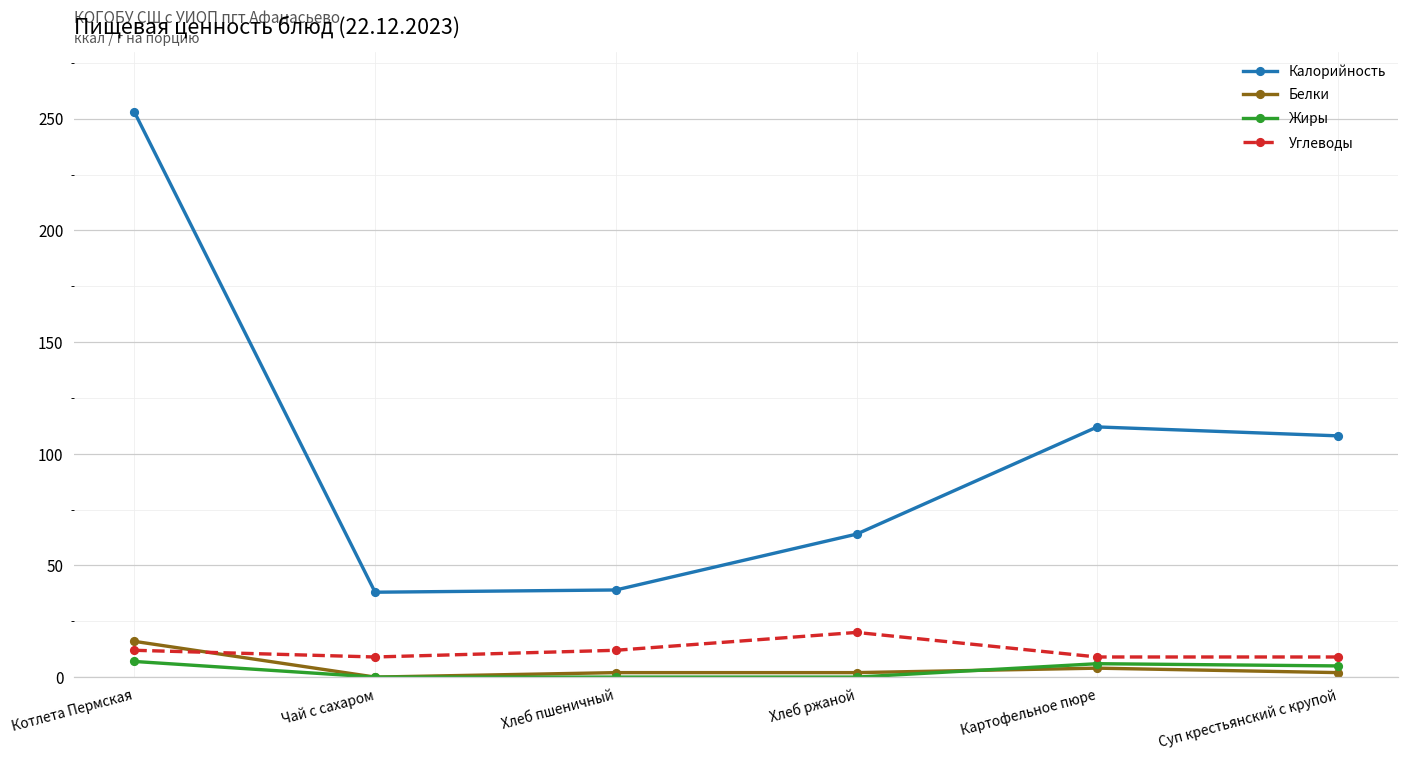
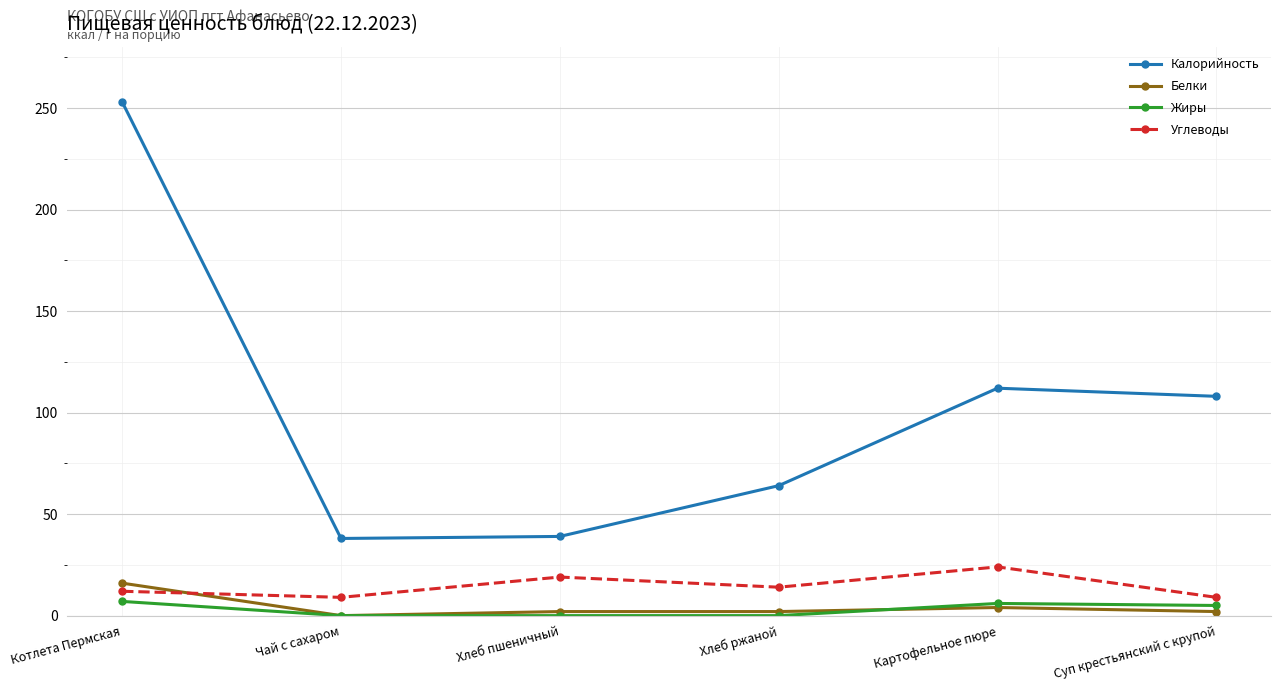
Углеводы, Хлеб пшеничный: 12 -> 19
Углеводы, Хлеб ржаной: 20 -> 14
Углеводы, Картофельное пюре: 9 -> 24
